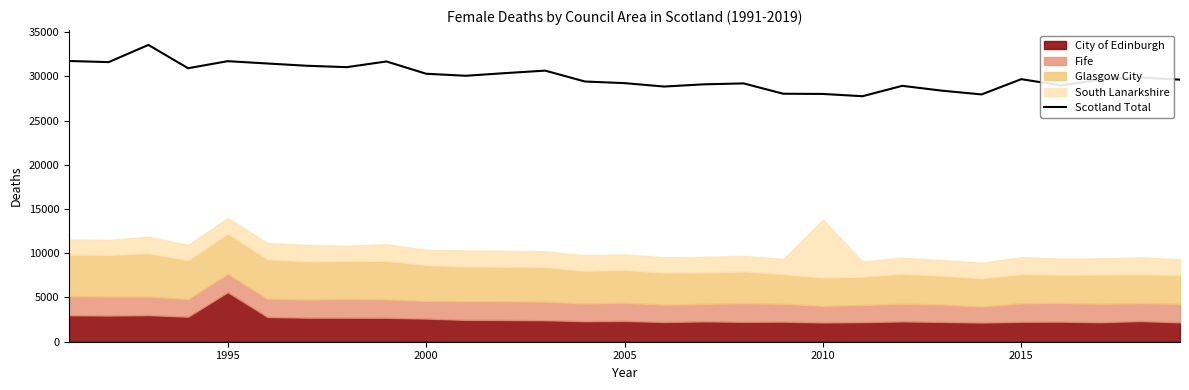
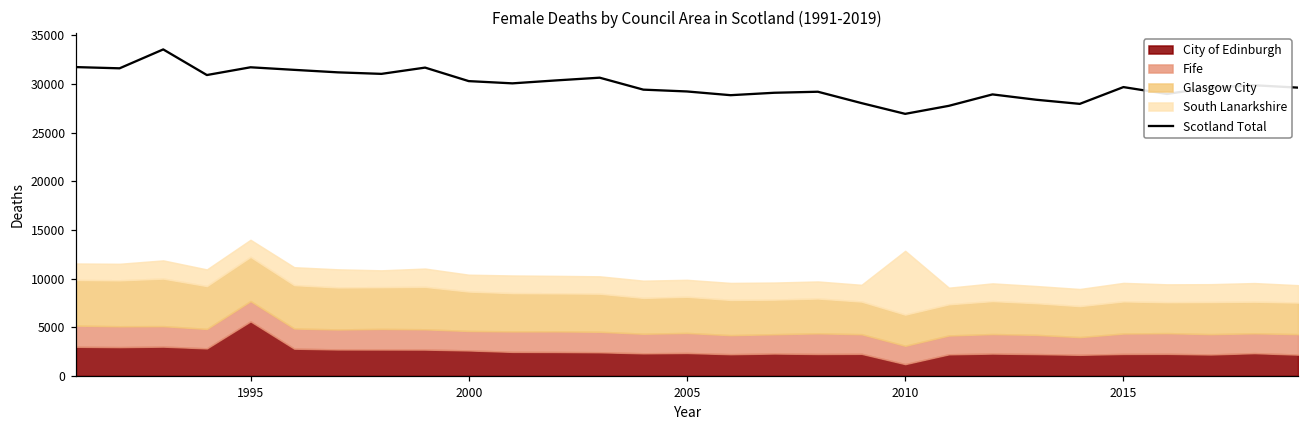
Scotland Total, 2010: 28000 -> 27000
City of Edinburgh, 2010: 2000 -> 1000
